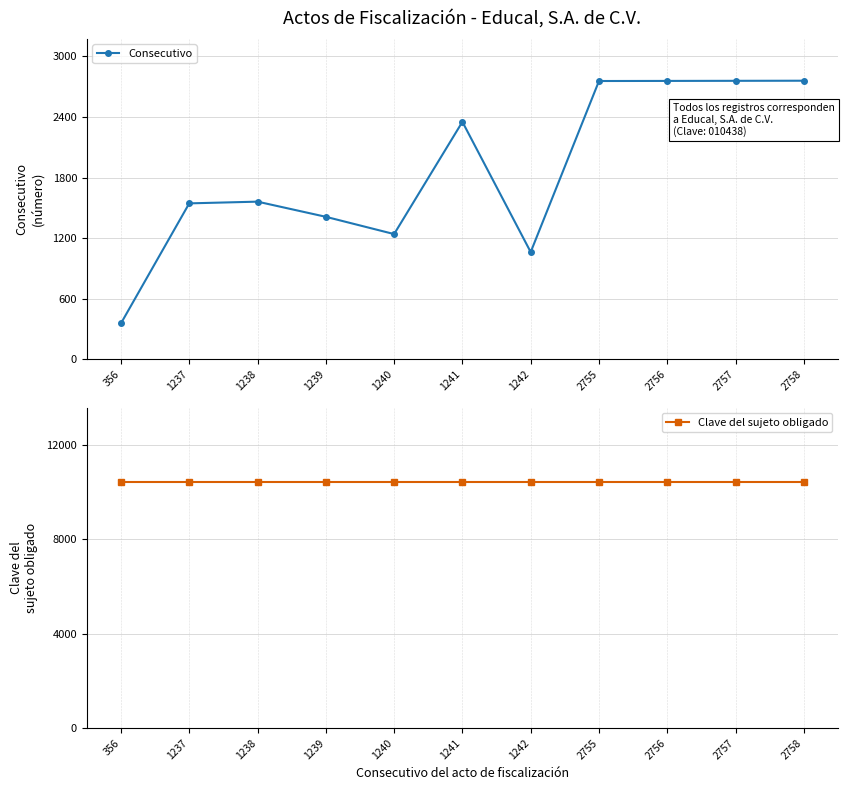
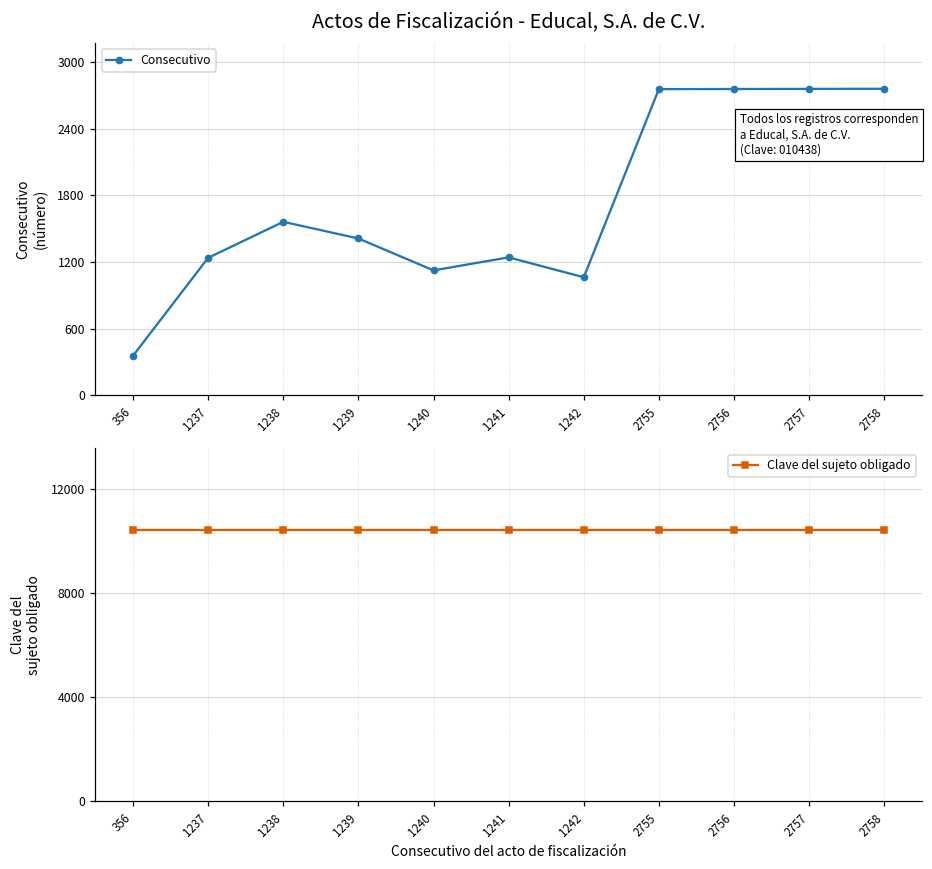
Actos de Fiscalización - Educal, S.A. de C.V., 1237: 1540 -> 1240
Actos de Fiscalización - Educal, S.A. de C.V., 1240: 1240 -> 1120
Actos de Fiscalización - Educal, S.A. de C.V., 1241: 2350 -> 1240
